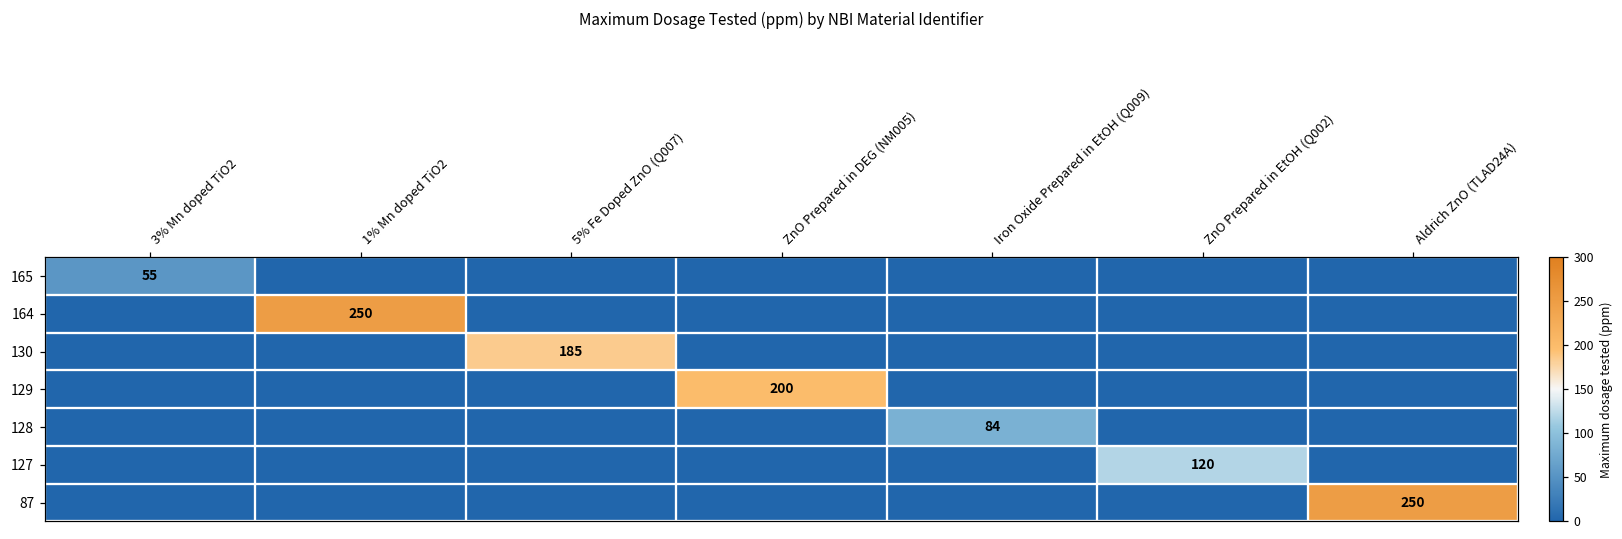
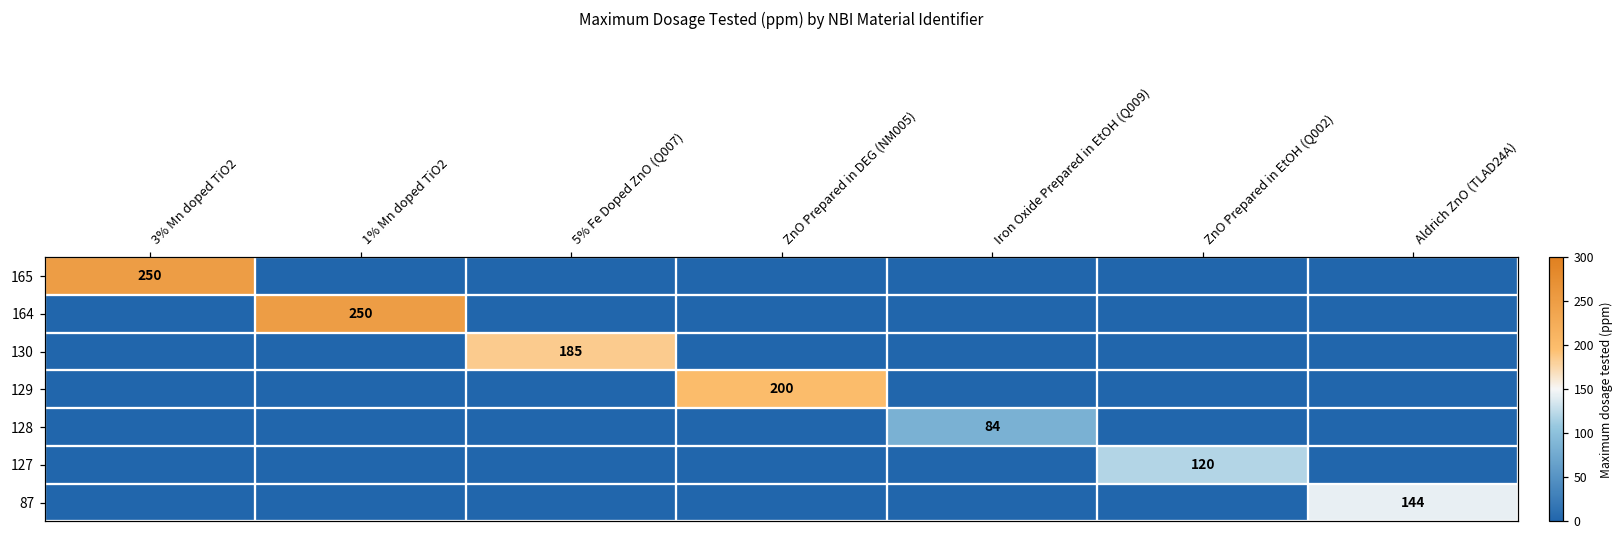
165, 3% Mn doped TiO2: 55 -> 250
87, Aldrich ZnO (TLAD24A): 250 -> 144
